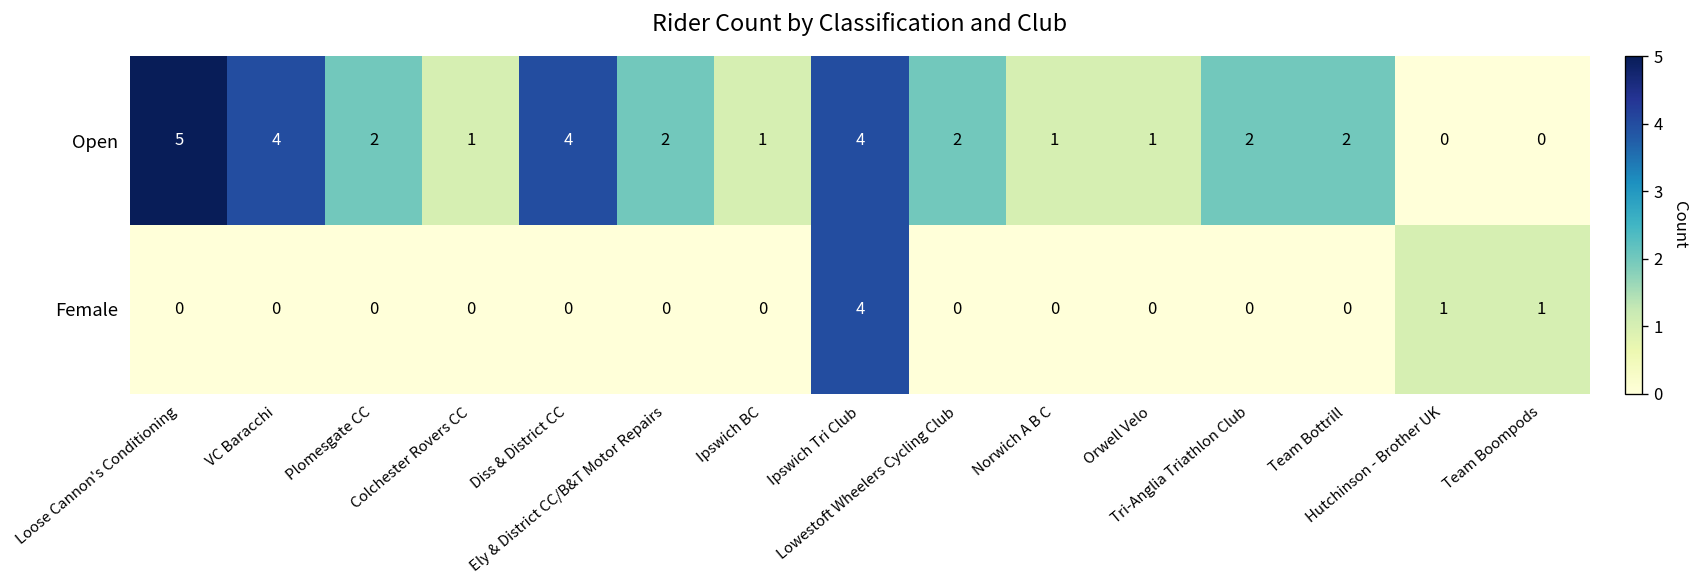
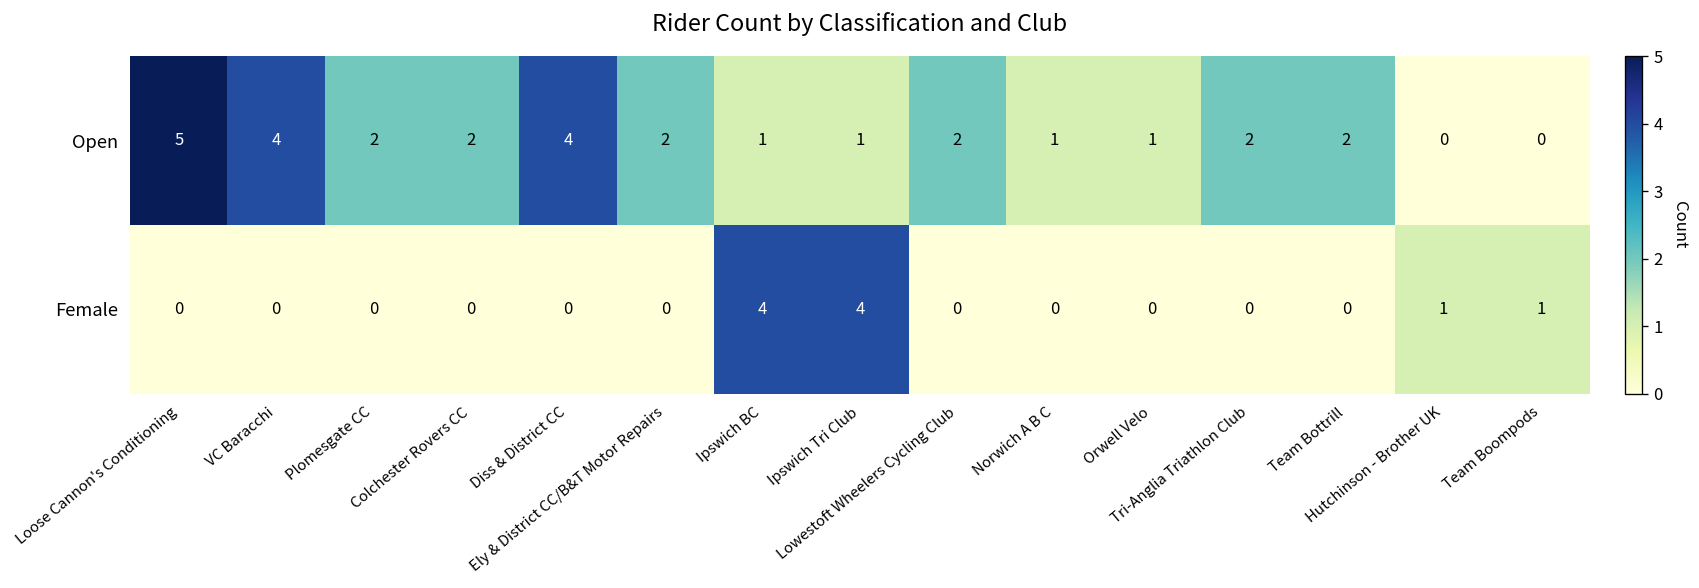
Open, Colchester Rovers CC: 1 -> 2
Open, Ipswich Tri Club: 4 -> 1
Female, Ipswich BC: 0 -> 4
